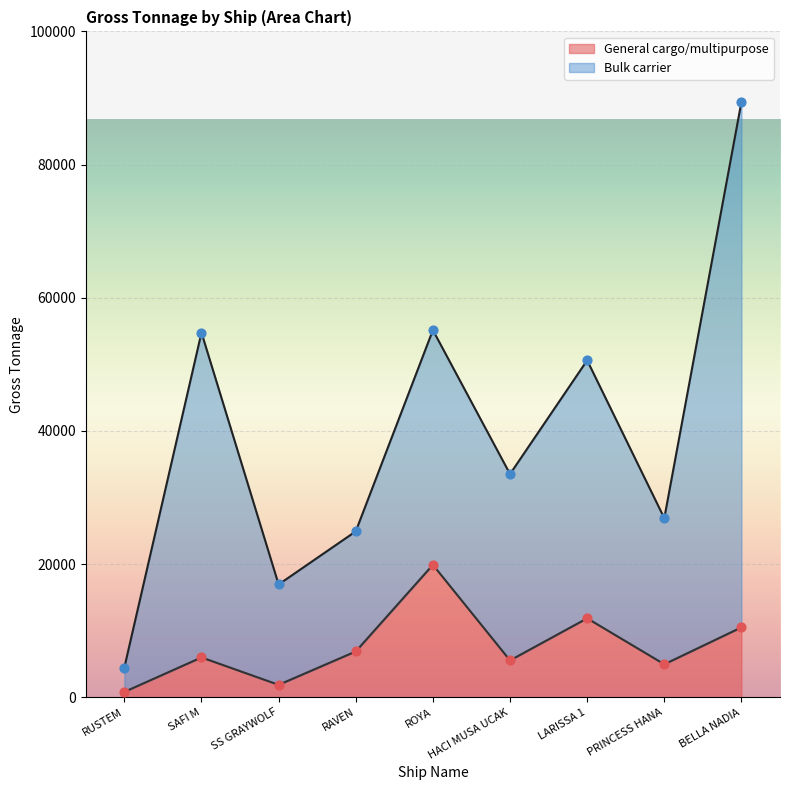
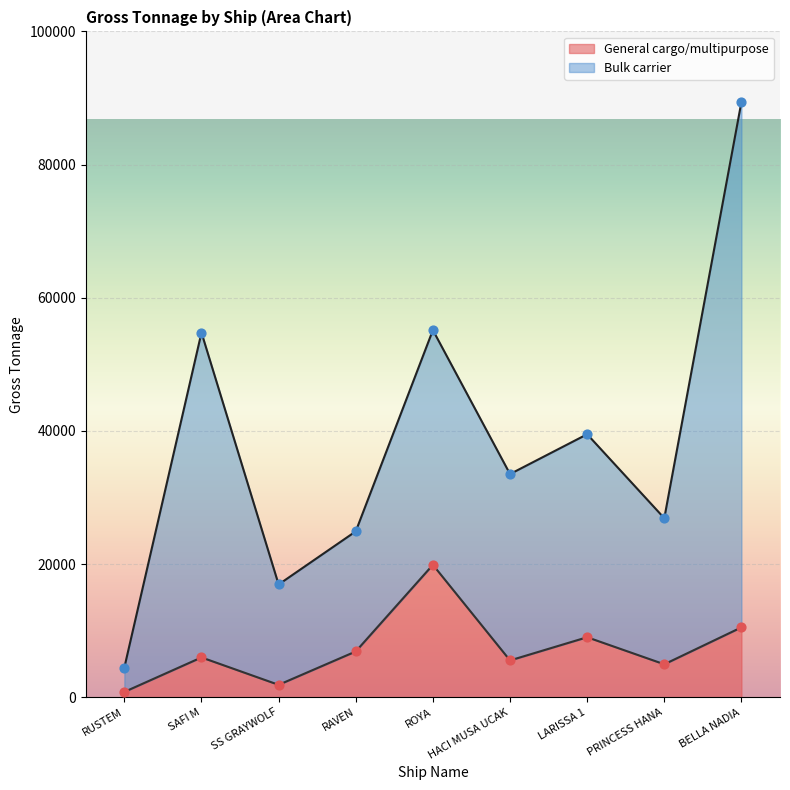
General cargo/multipurpose, LARISSA 1: 12000 -> 9000
Bulk carrier, LARISSA 1: 39000 -> 30000
